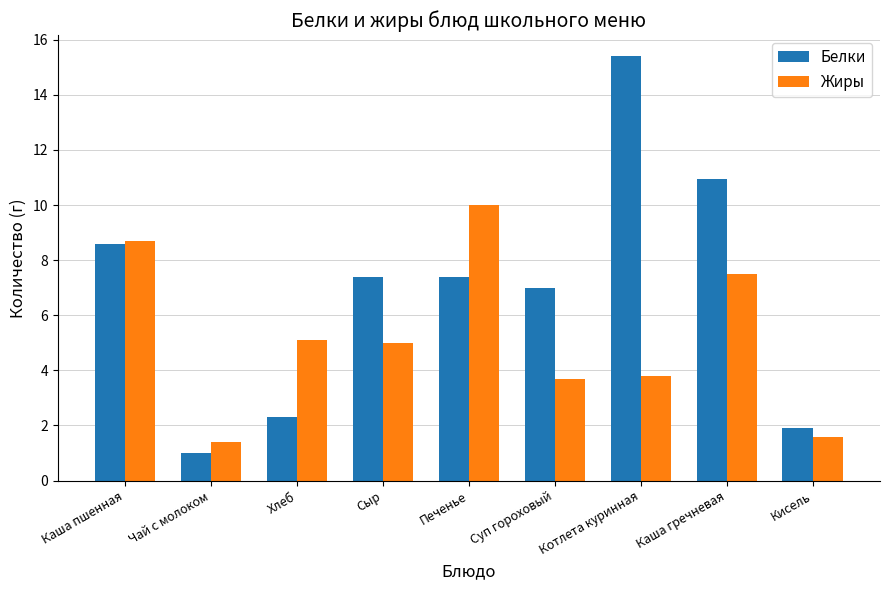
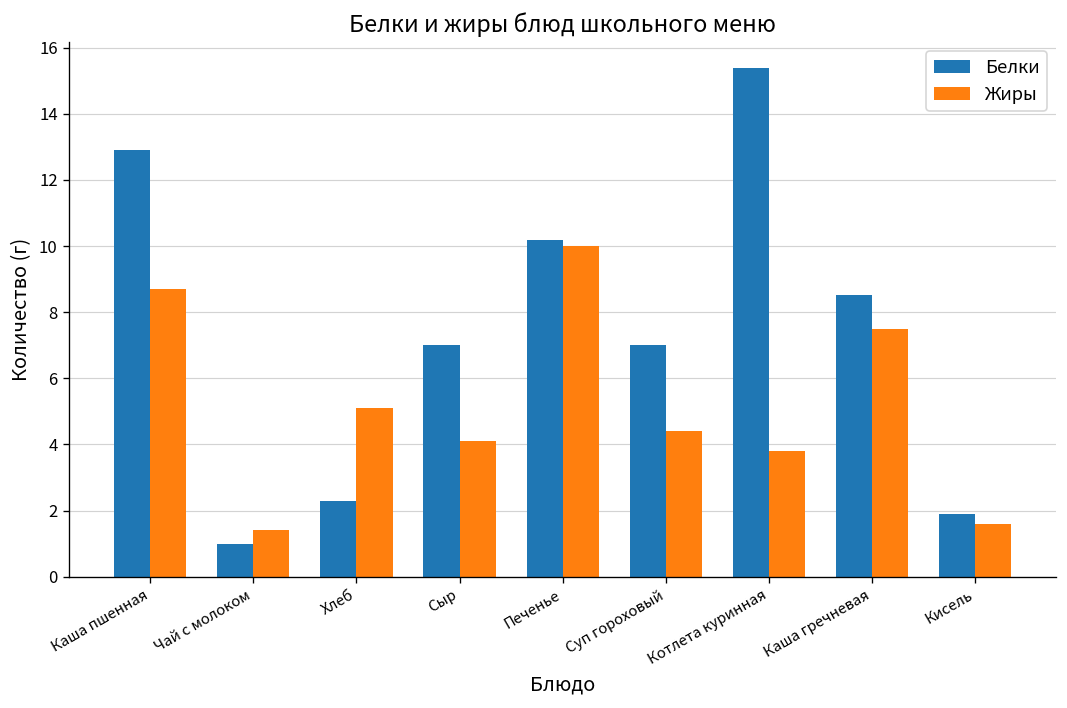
Белки, Каша пшенная: 8.6 -> 12.9
Белки, Сыр: 7.4 -> 7.0
Жиры, Сыр: 5.0 -> 4.1
Белки, Печенье: 7.4 -> 10.2
Жиры, Суп гороховый: 3.7 -> 4.4
Белки, Каша гречневая: 10.9 -> 8.5
